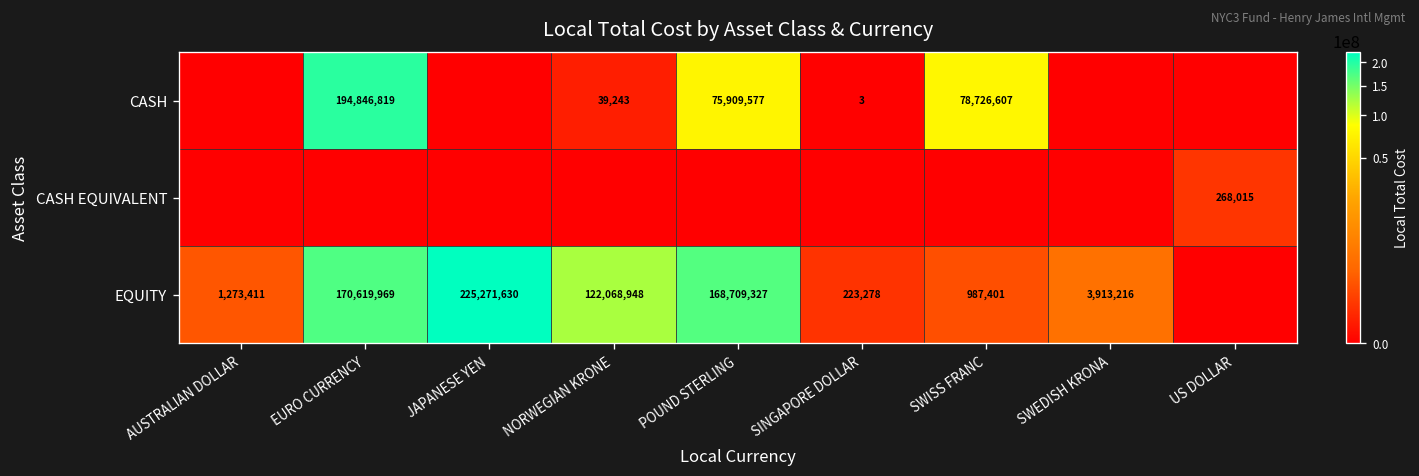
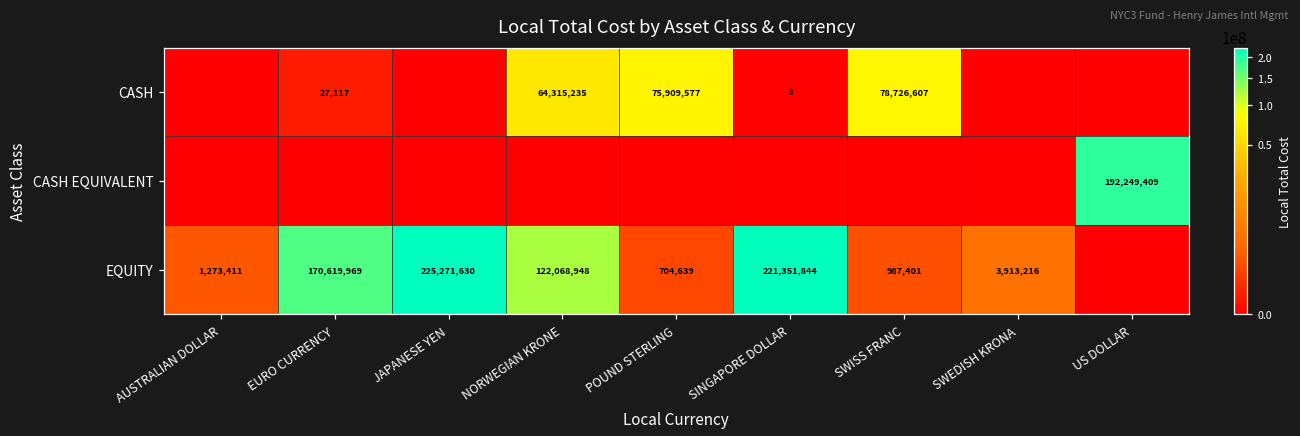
CASH, EURO CURRENCY: 194,846,819 -> 27,117
CASH, NORWEGIAN KRONE: 39,243 -> 64,315,235
CASH EQUIVALENT, US DOLLAR: 268,015 -> 192,249,409
EQUITY, POUND STERLING: 168,709,327 -> 704,639
EQUITY, SINGAPORE DOLLAR: 223,278 -> 221,351,844
